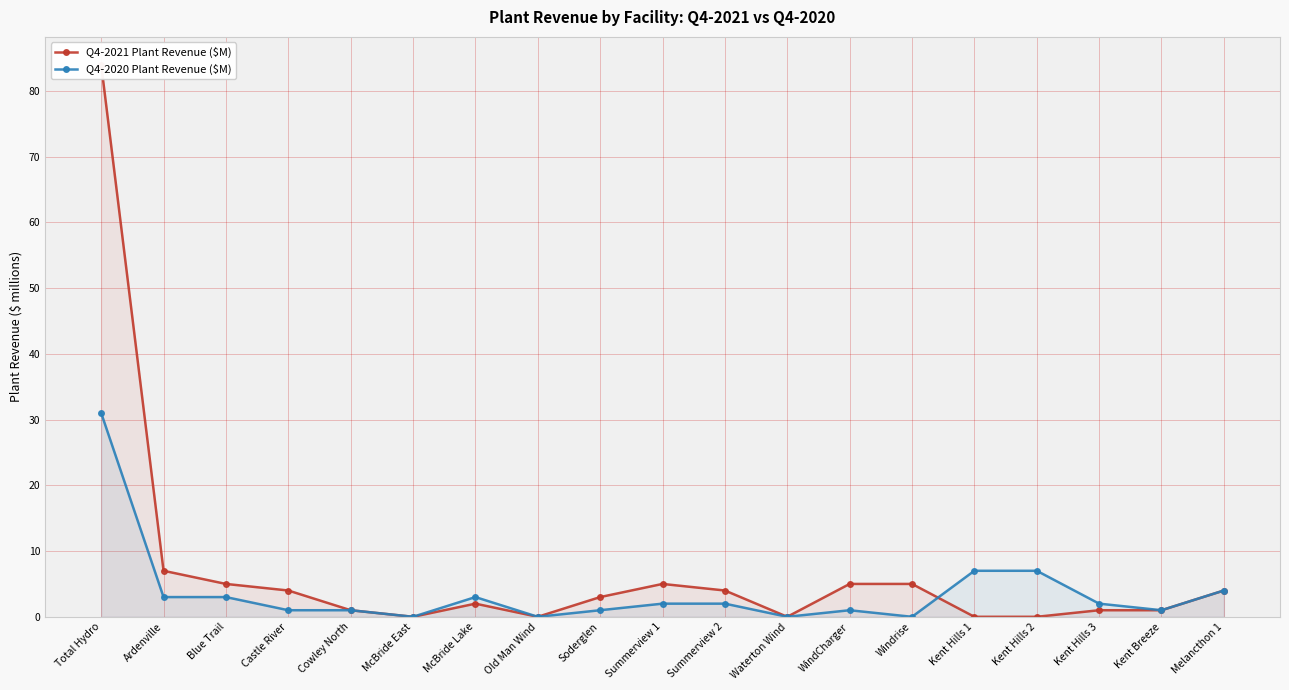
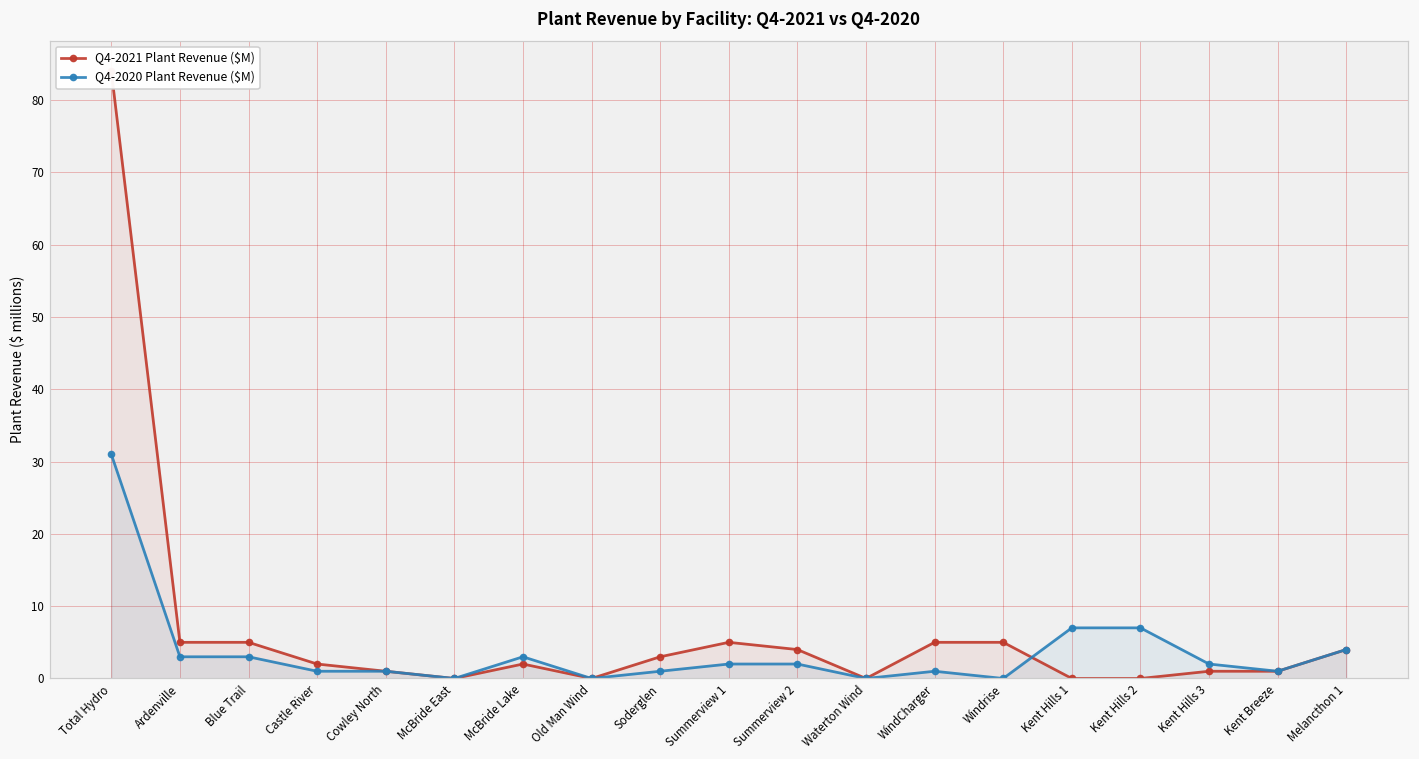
Q4-2021 Plant Revenue ($M), Ardenville: 7 -> 5
Q4-2021 Plant Revenue ($M), Castle River: 4 -> 2
